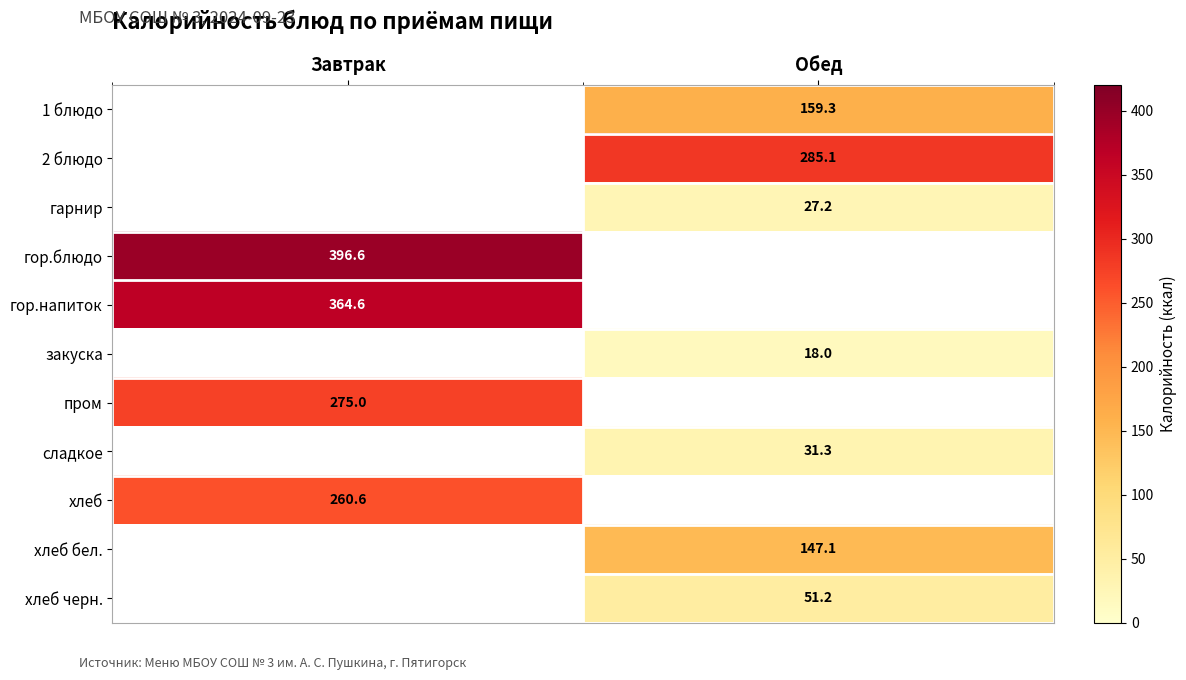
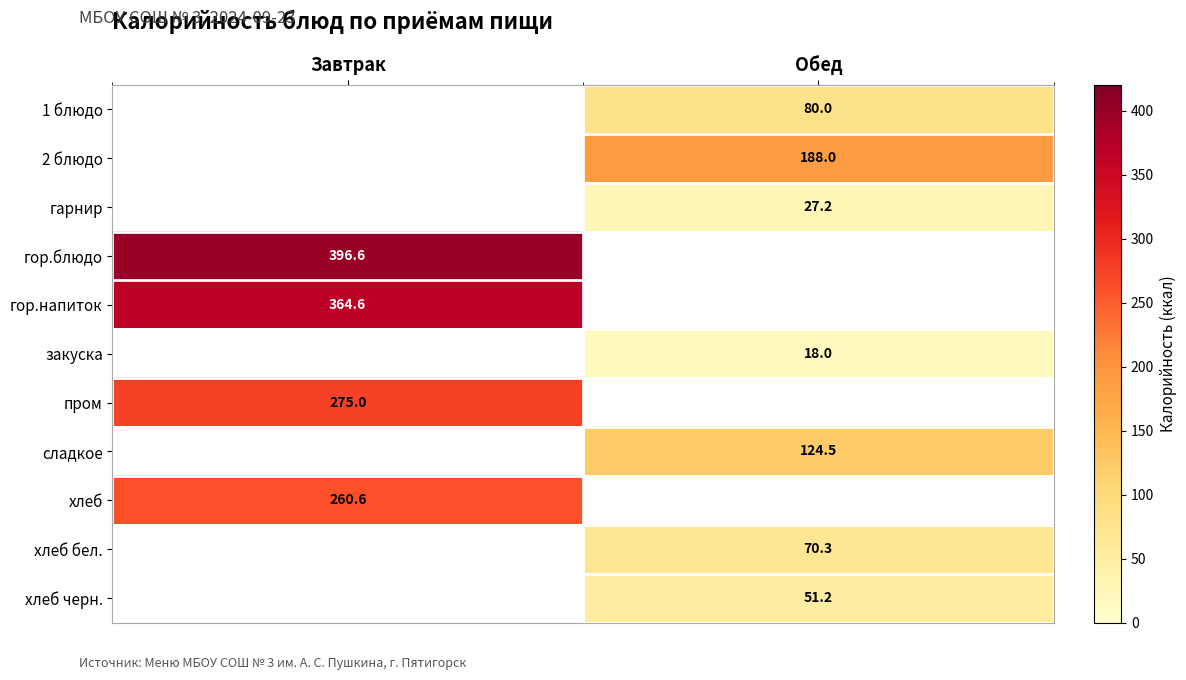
1 блюдо, Обед: 159.3 -> 80.0
2 блюдо, Обед: 285.1 -> 188.0
сладкое, Обед: 31.3 -> 124.5
хлеб бел., Обед: 147.1 -> 70.3
